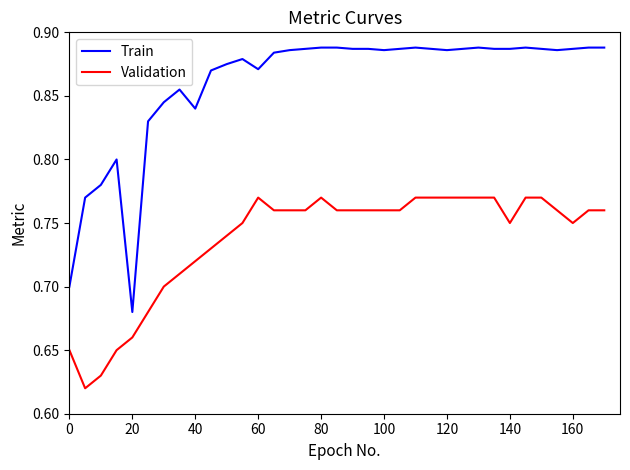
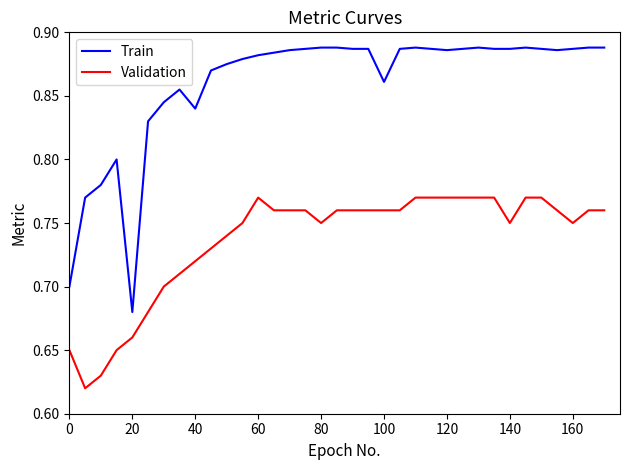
Train, 60: 0.871 -> 0.882
Validation, 80: 0.77 -> 0.75
Train, 100: 0.886 -> 0.861
